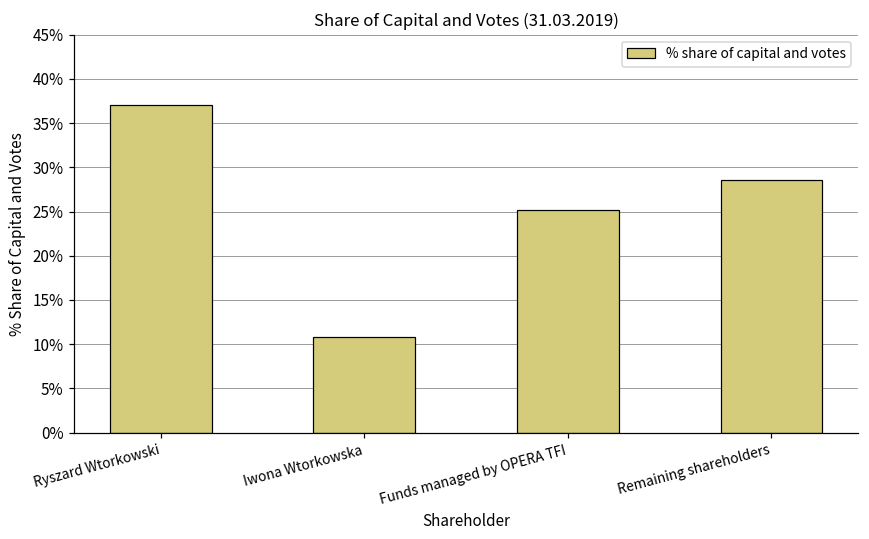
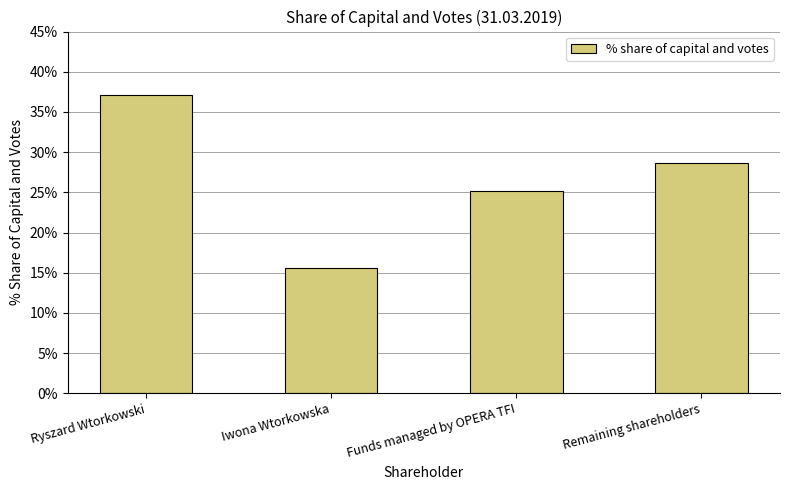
Iwona Wtorkowska: 11% -> 16%
